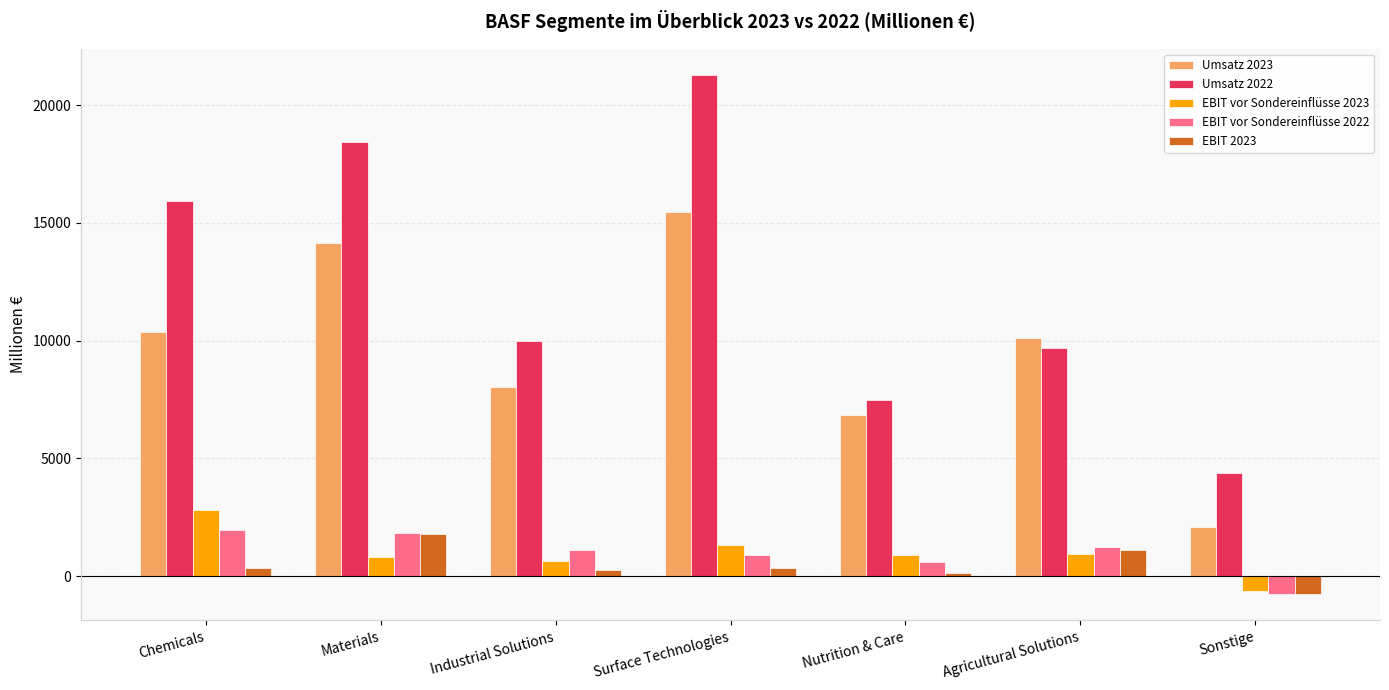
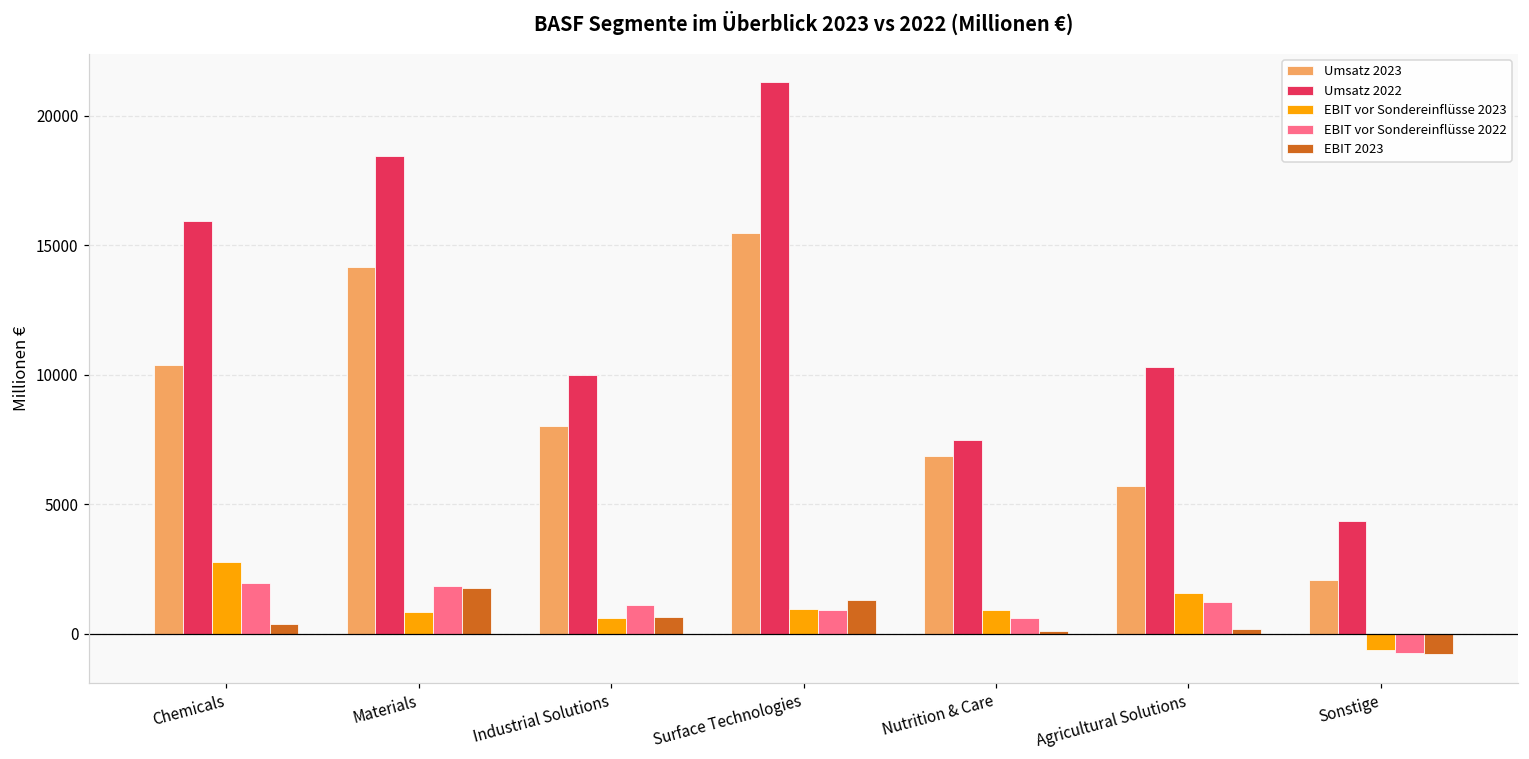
EBIT 2023, Industrial Solutions: 200 -> 700
EBIT vor Sondereinflüsse 2023, Surface Technologies: 1300 -> 900
EBIT 2023, Surface Technologies: 400 -> 1300
Umsatz 2023, Agricultural Solutions: 10100 -> 5700
Umsatz 2022, Agricultural Solutions: 9700 -> 10300
EBIT vor Sondereinflüsse 2023, Agricultural Solutions: 1000 -> 1600
EBIT 2023, Agricultural Solutions: 1100 -> 200
